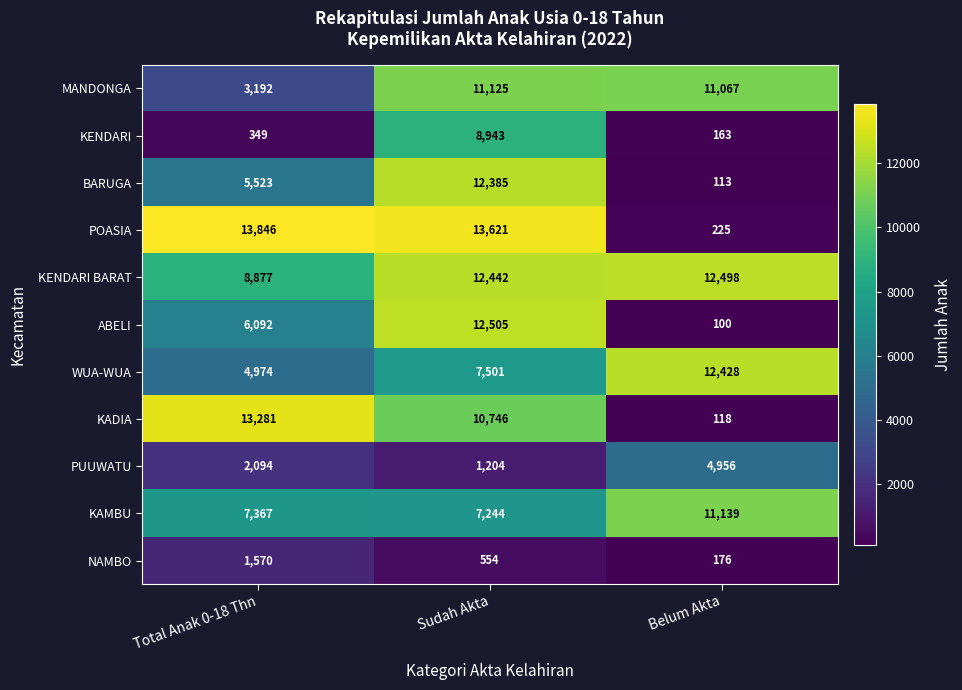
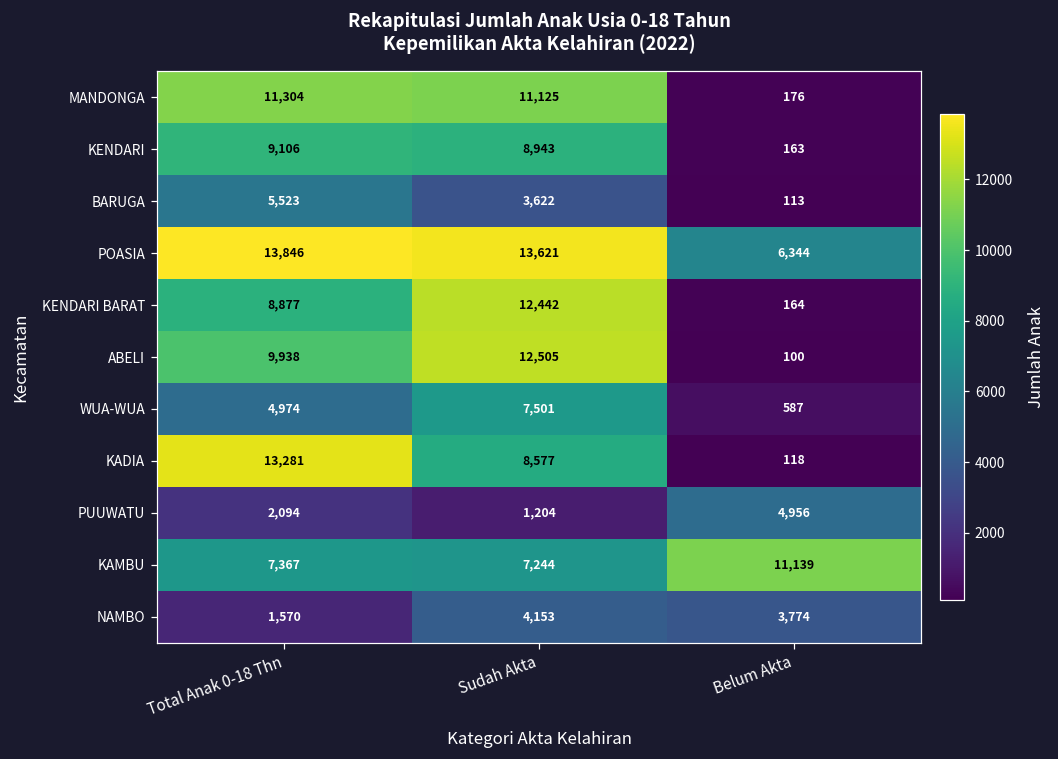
MANDONGA, Total Anak 0-18 Thn: 3,192 -> 11,304
MANDONGA, Belum Akta: 11,067 -> 176
KENDARI, Total Anak 0-18 Thn: 349 -> 9,106
BARUGA, Sudah Akta: 12,385 -> 3,622
POASIA, Belum Akta: 225 -> 6,344
KENDARI BARAT, Belum Akta: 12,498 -> 164
ABELI, Total Anak 0-18 Thn: 6,092 -> 9,938
WUA-WUA, Belum Akta: 12,428 -> 587
KADIA, Sudah Akta: 10,746 -> 8,577
NAMBO, Sudah Akta: 554 -> 4,153
NAMBO, Belum Akta: 176 -> 3,774
